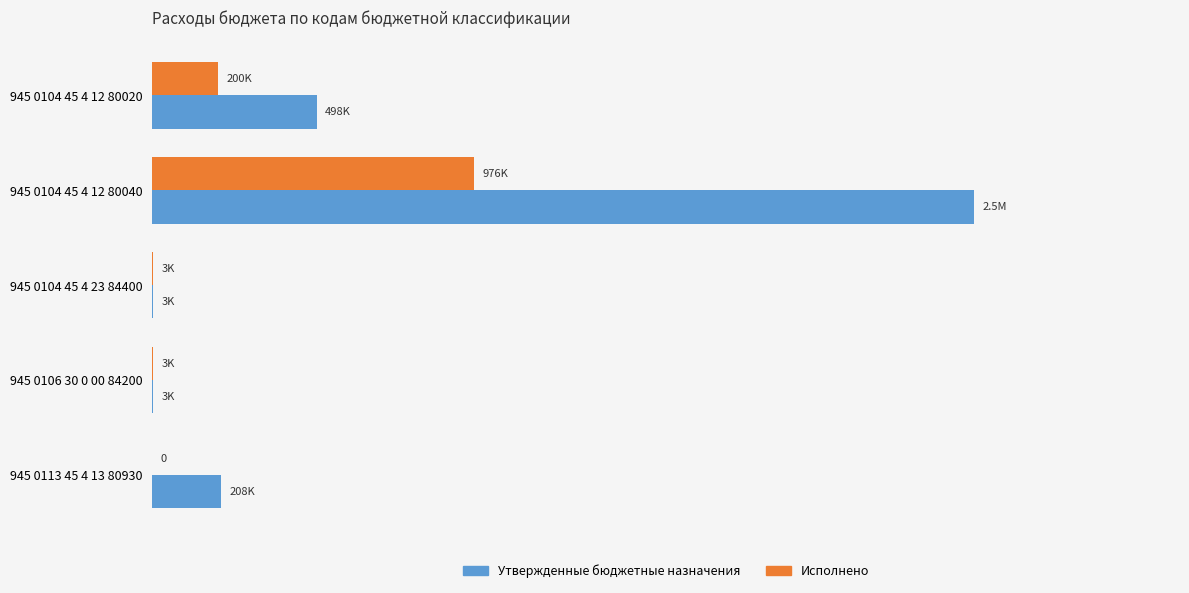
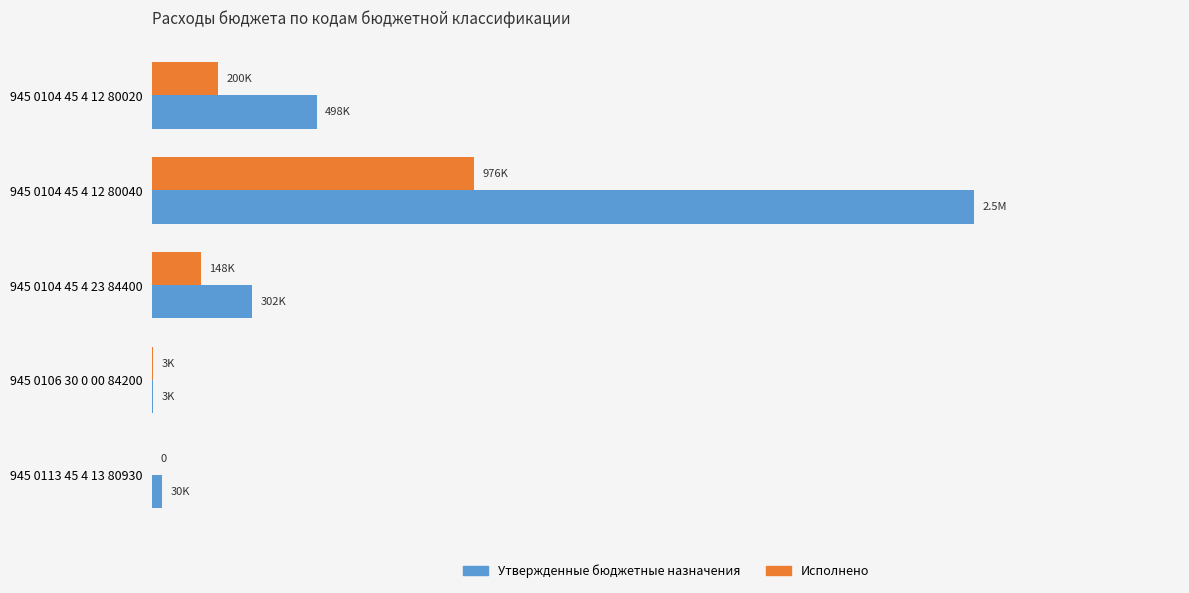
Исполнено, 945 0104 45 4 23 84400: 3K -> 148K
Утвержденные бюджетные назначения, 945 0104 45 4 23 84400: 3K -> 302K
Утвержденные бюджетные назначения, 945 0113 45 4 13 80930: 208K -> 30K
